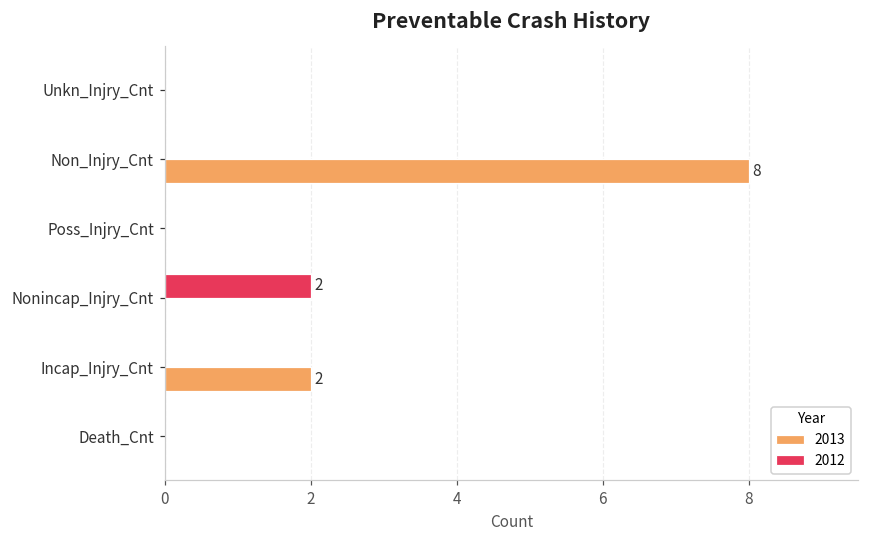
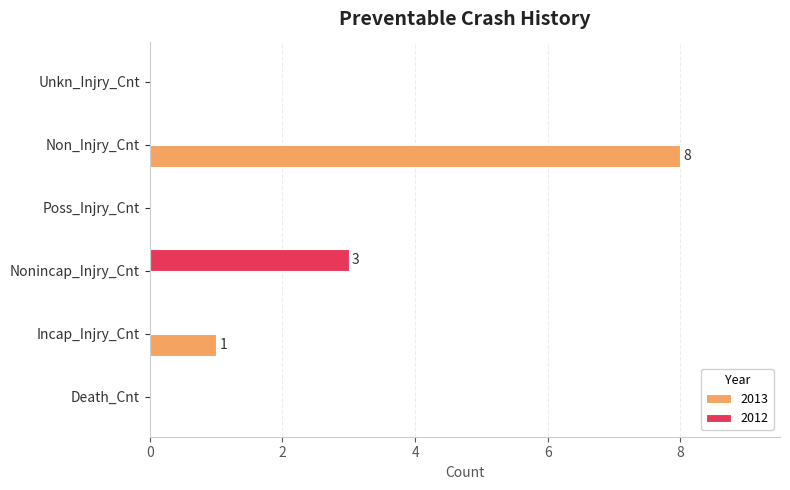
2012, Nonincap_Injry_Cnt: 2 -> 3
2013, Incap_Injry_Cnt: 2 -> 1
